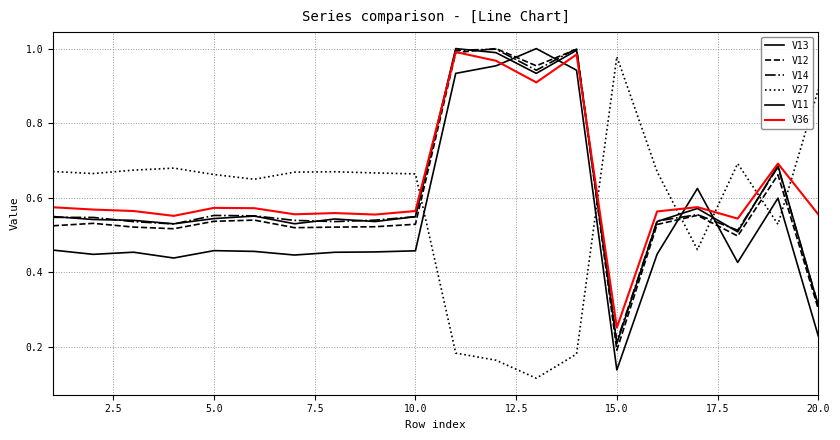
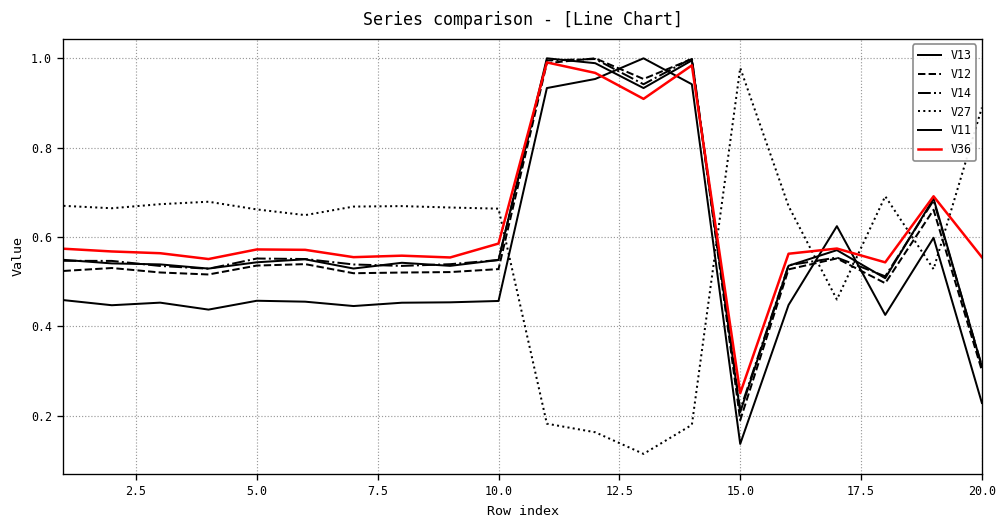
V36, 10.0: 0.56 -> 0.59
